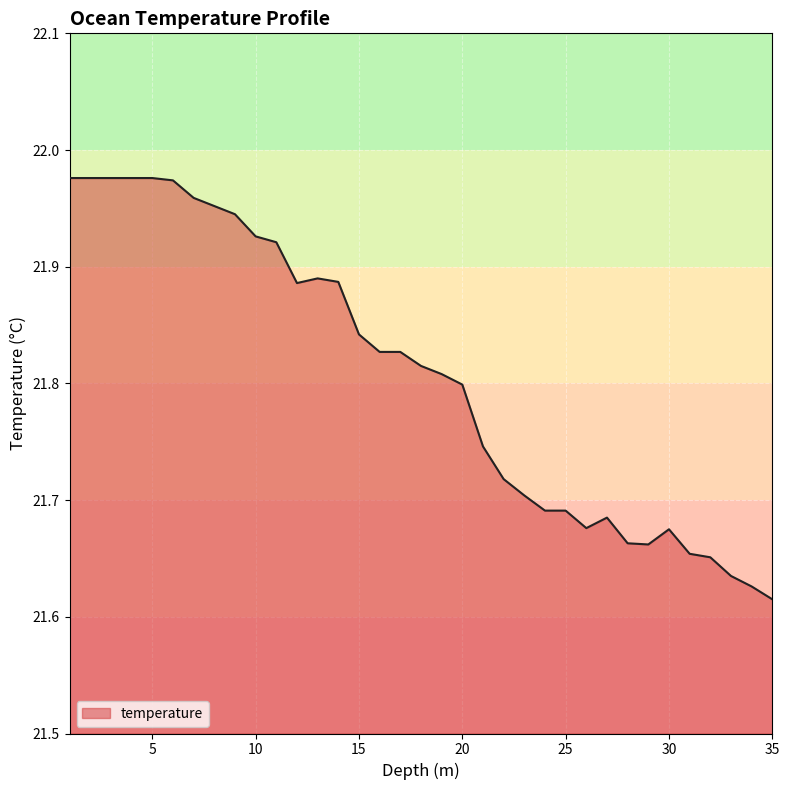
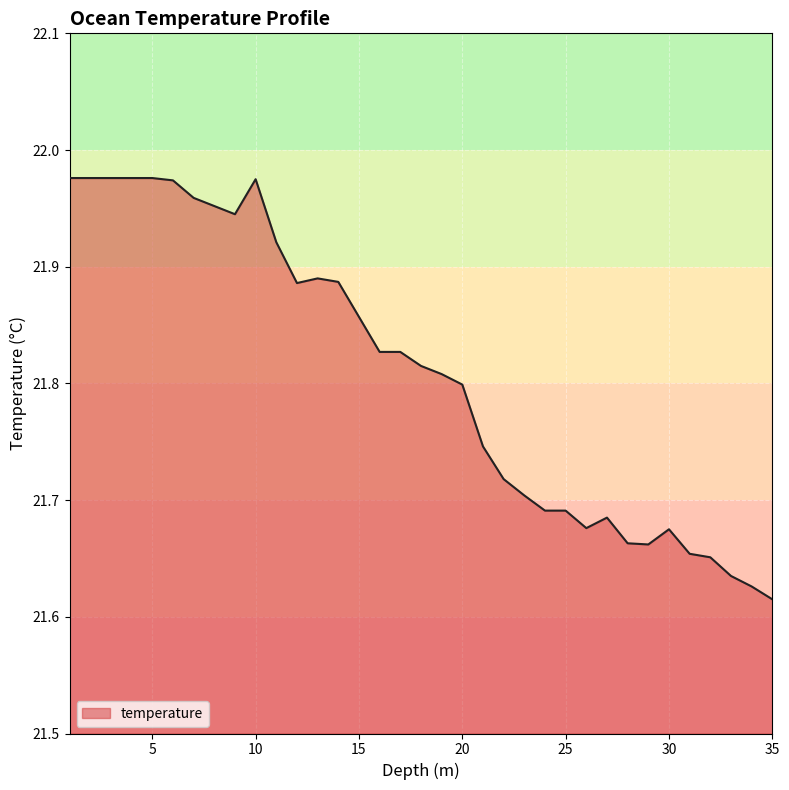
10: 21.926 -> 21.975
15: 21.842 -> 21.857
